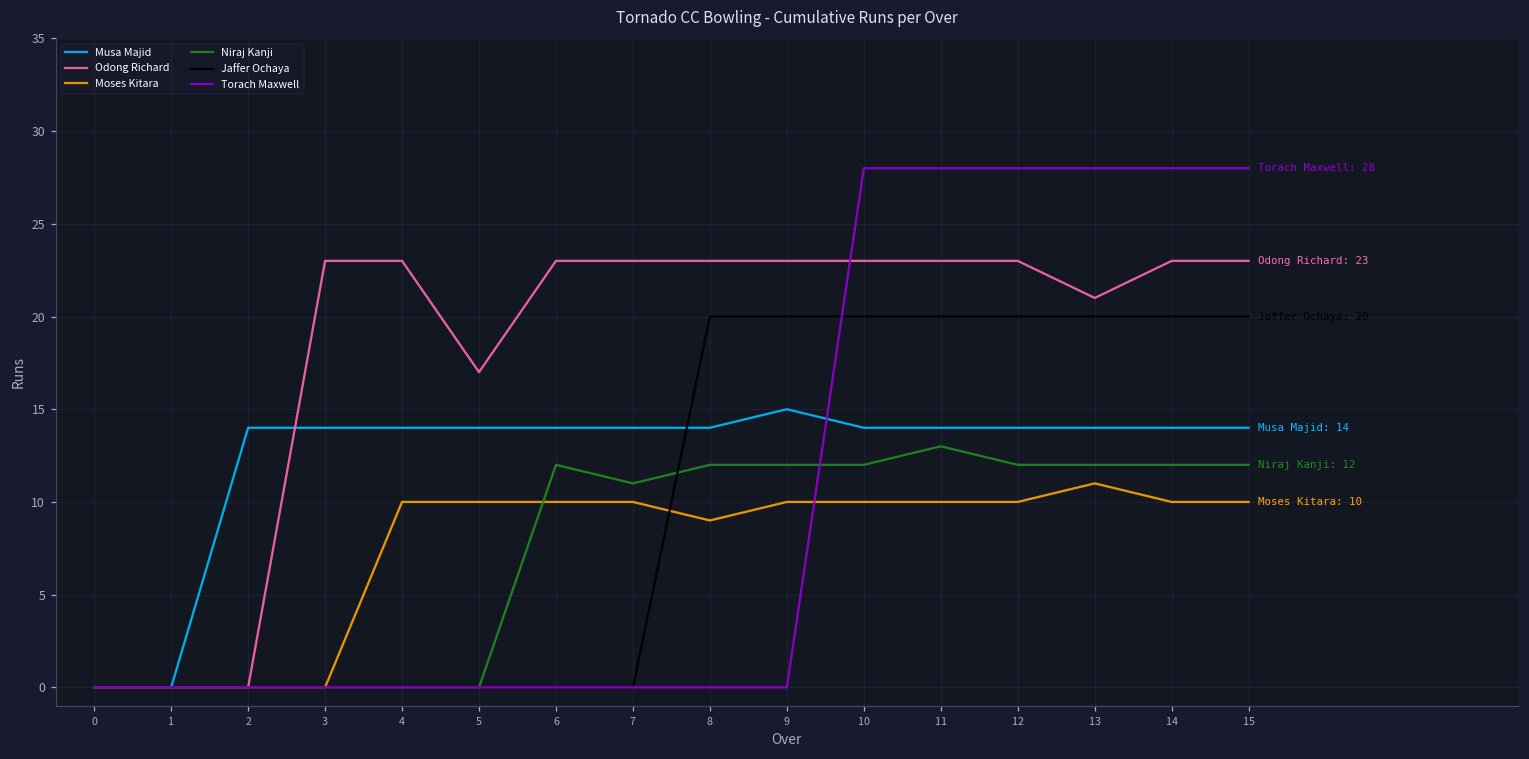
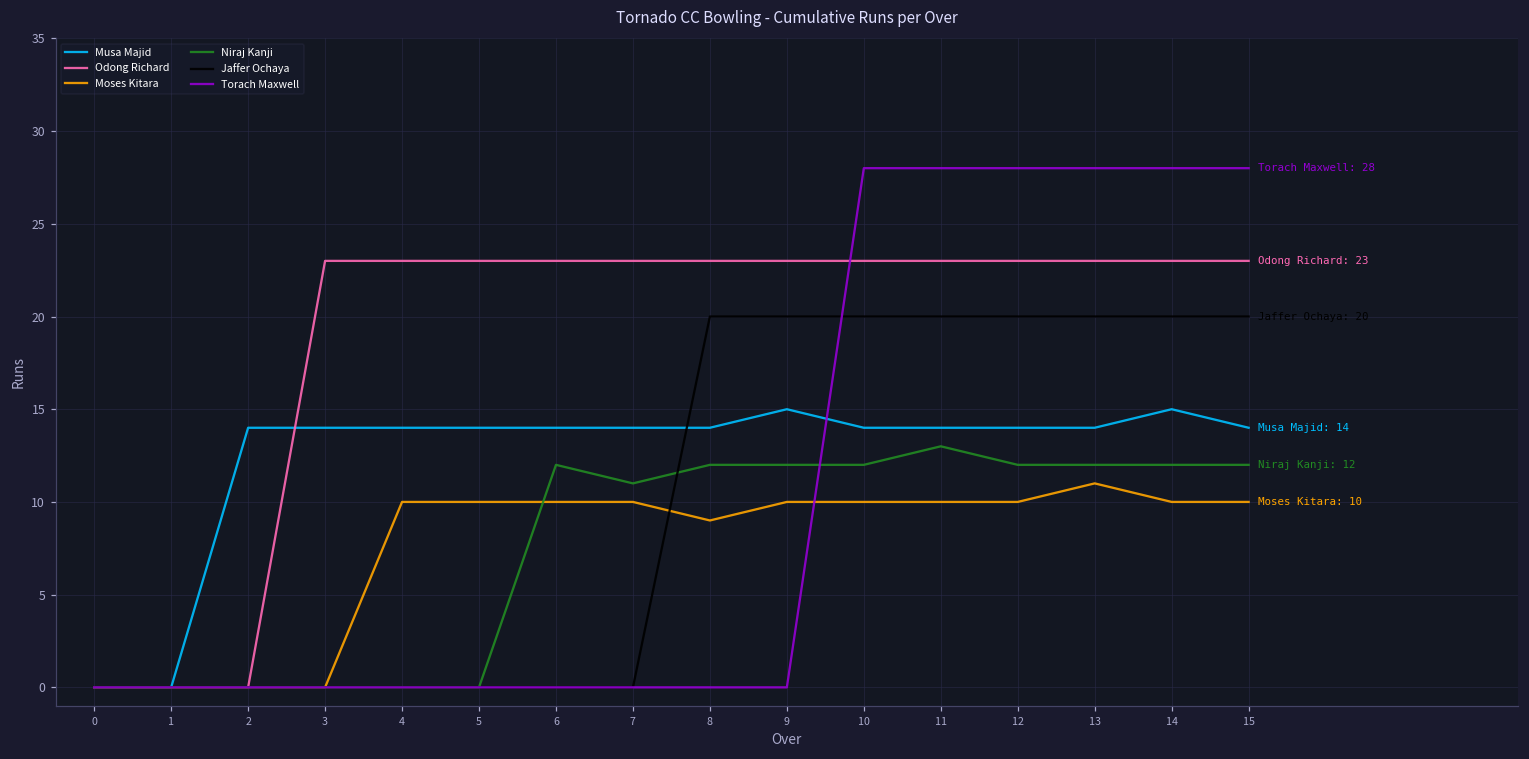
Odong Richard, 5: 17 -> 23
Odong Richard, 13: 21 -> 23
Musa Majid, 14: 14 -> 15
